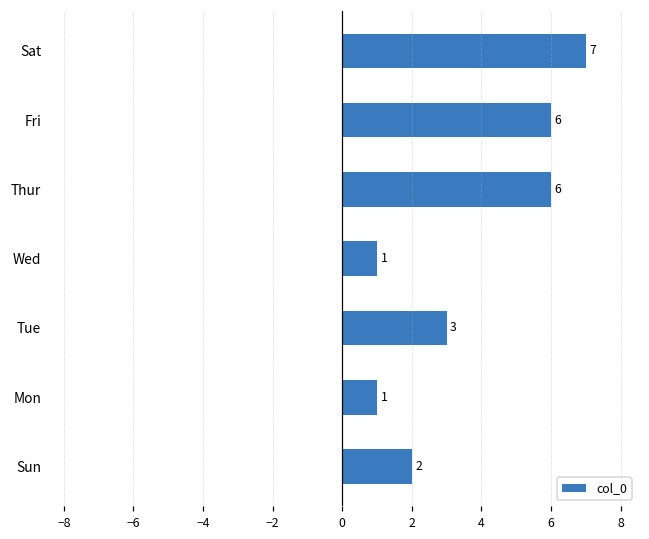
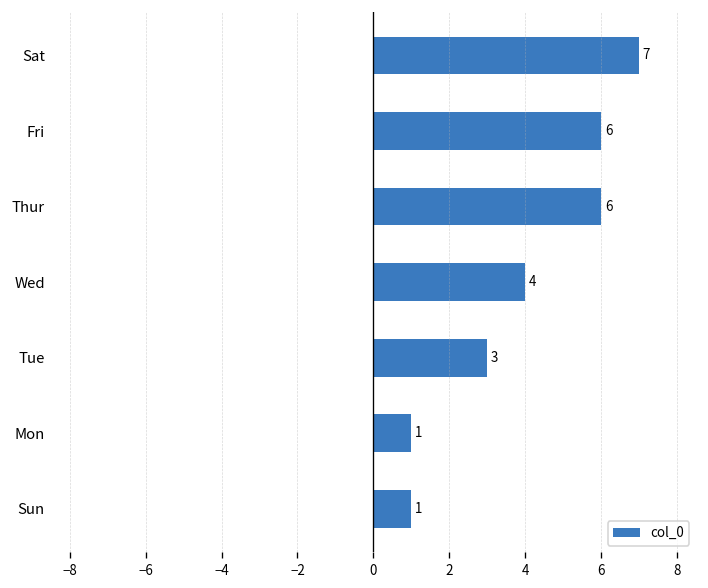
Wed: 1 -> 4
Sun: 2 -> 1
